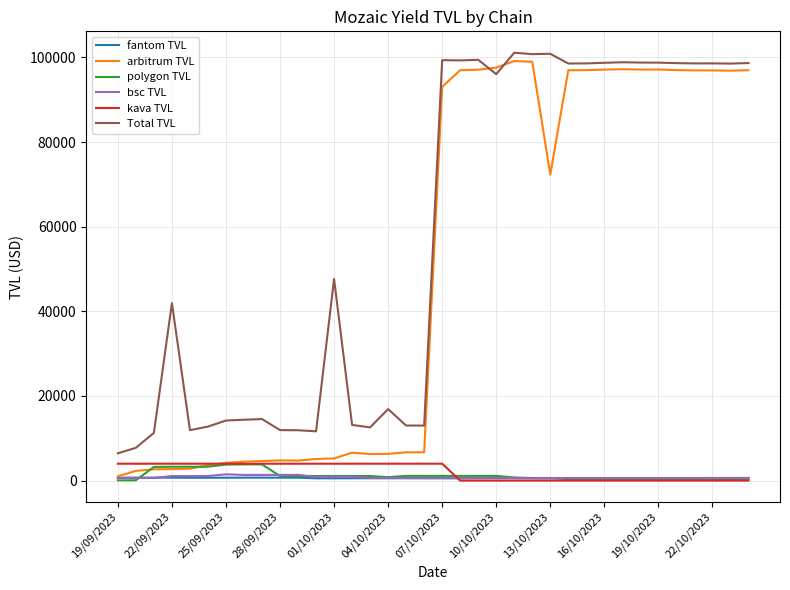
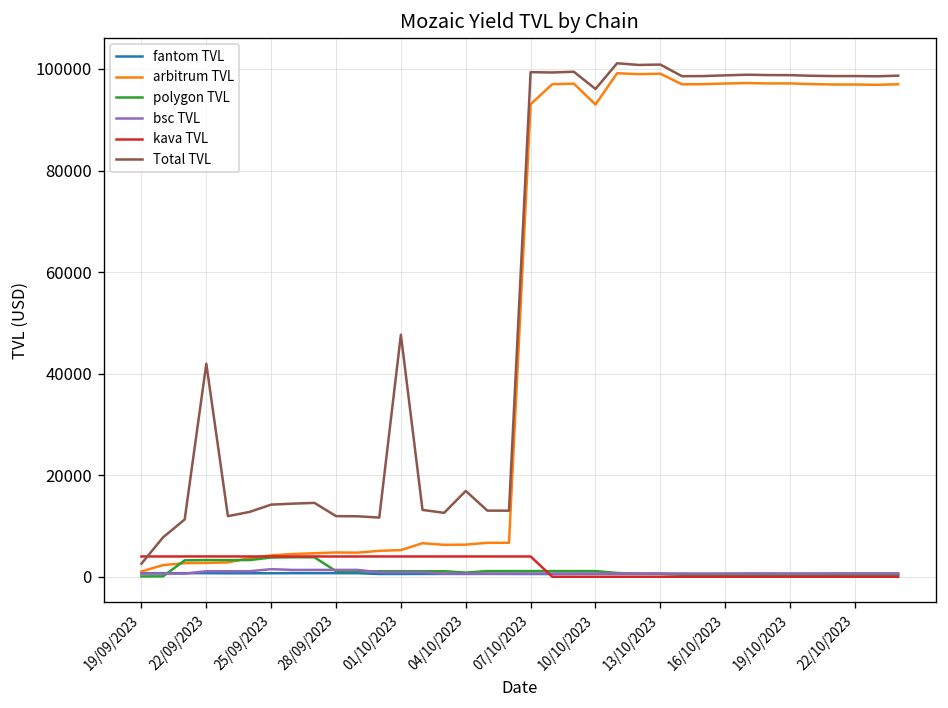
Total TVL, 19/09/2023: 6000 -> 3000
arbitrum TVL, 10/10/2023: 98000 -> 93000
arbitrum TVL, 13/10/2023: 72000 -> 99000
